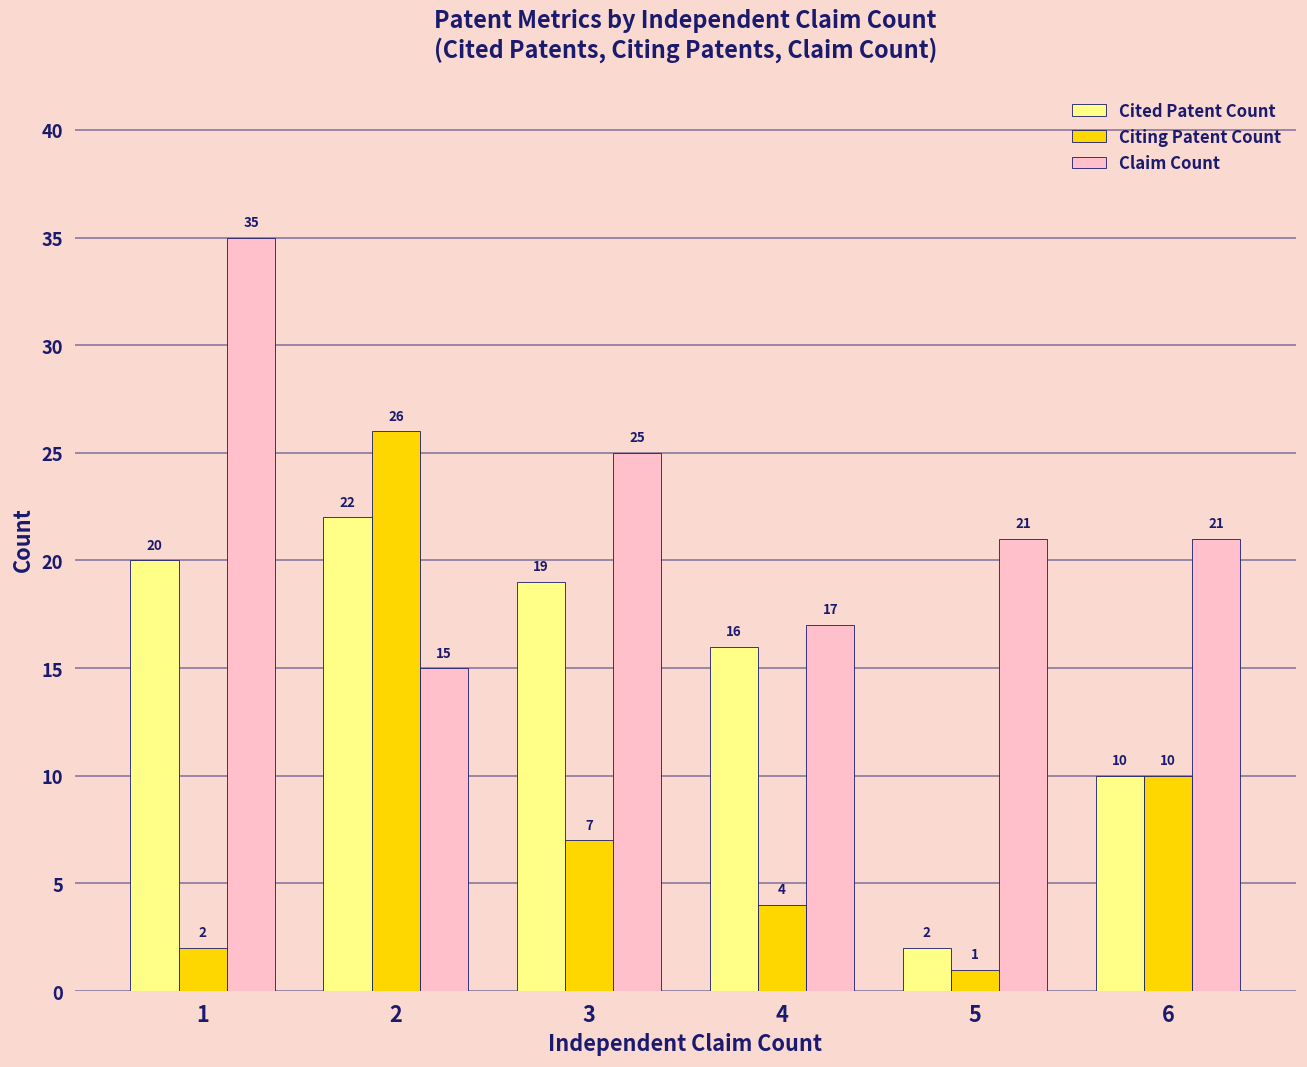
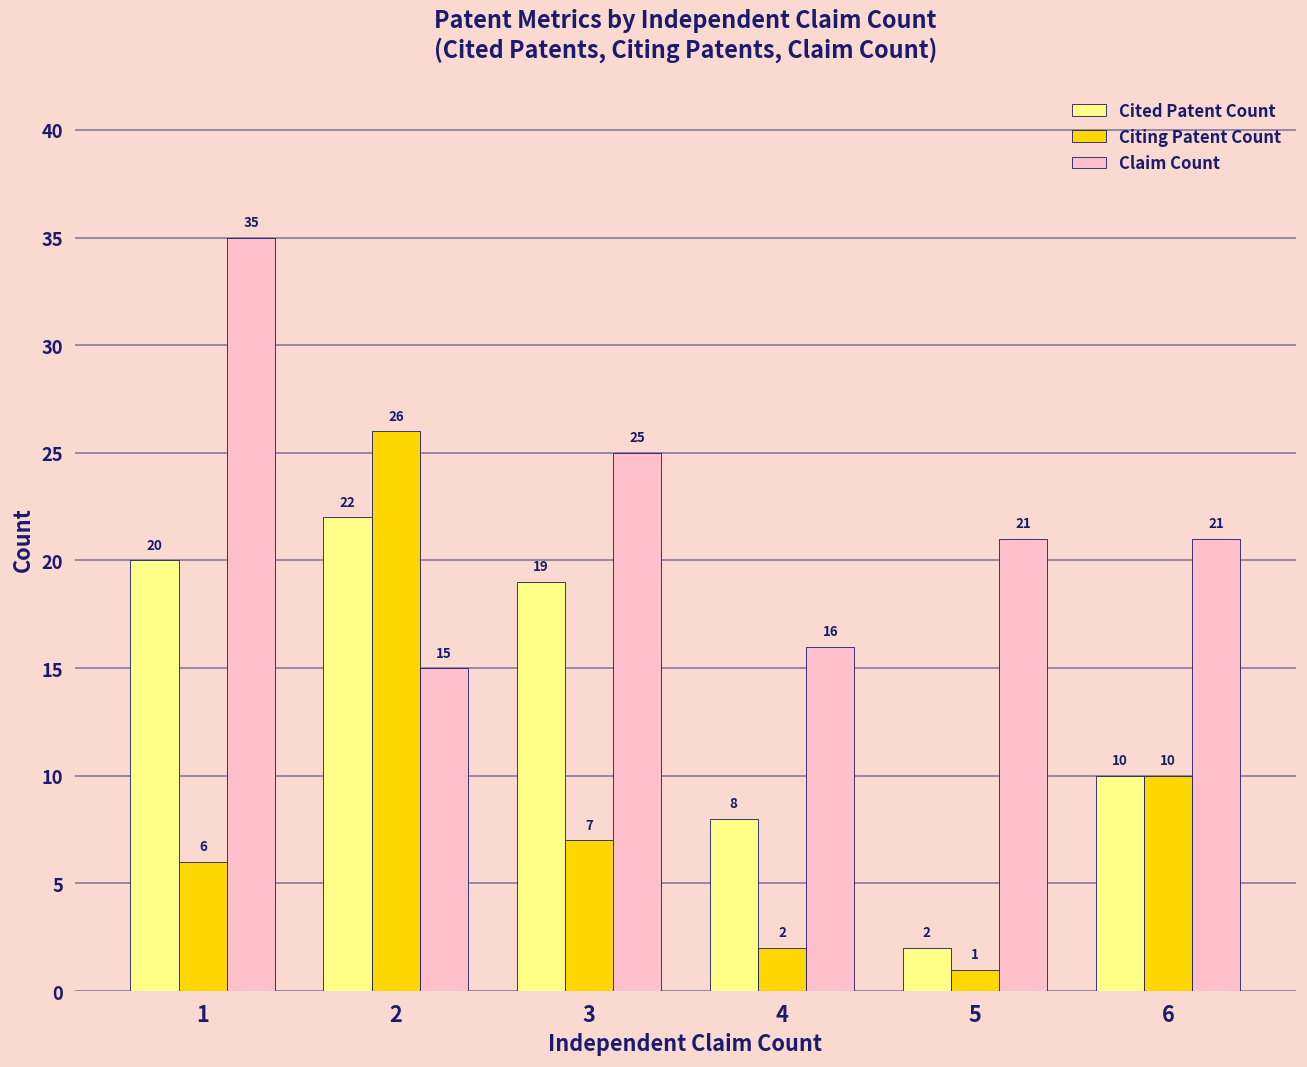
Citing Patent Count, 1: 2 -> 6
Cited Patent Count, 4: 16 -> 8
Citing Patent Count, 4: 4 -> 2
Claim Count, 4: 17 -> 16
